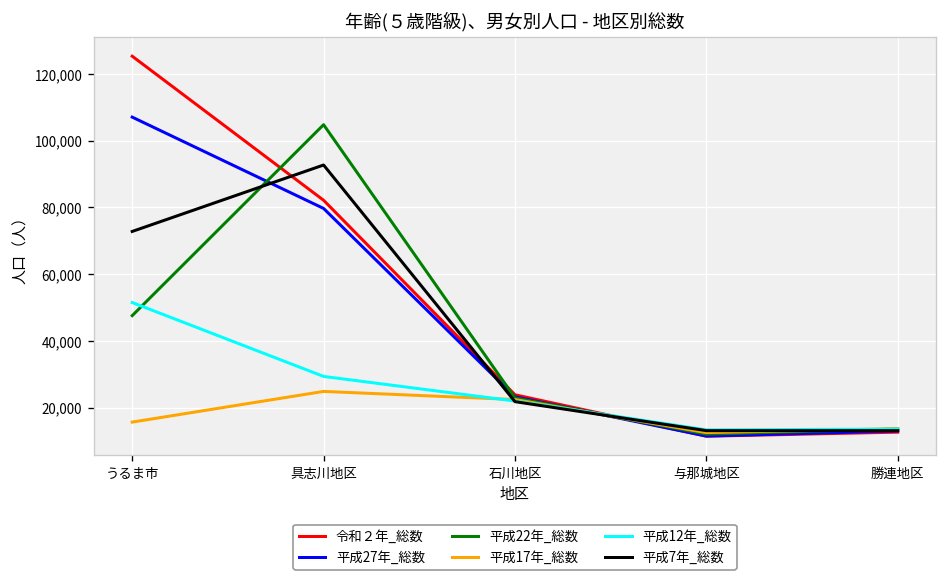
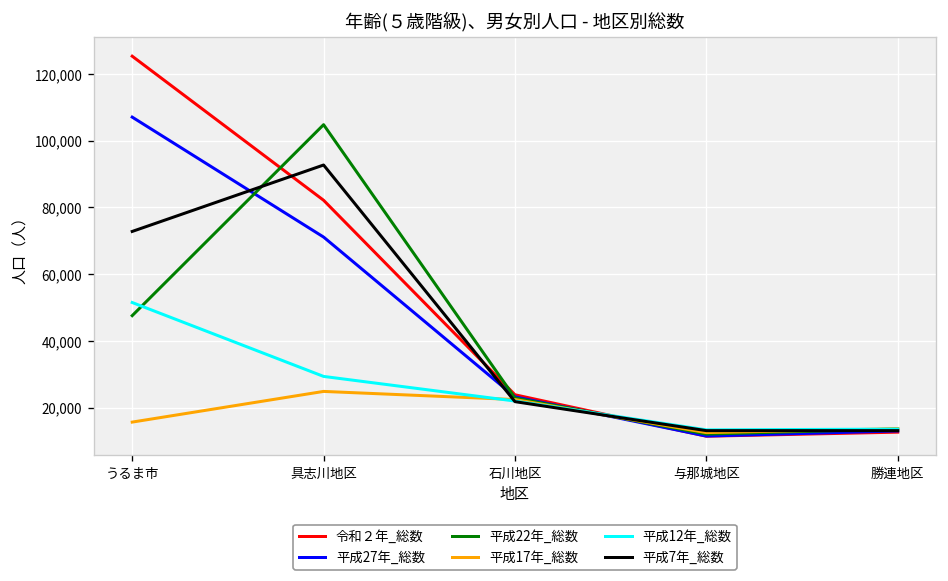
平成27年_総数, 具志川地区: 80,000 -> 71,000
